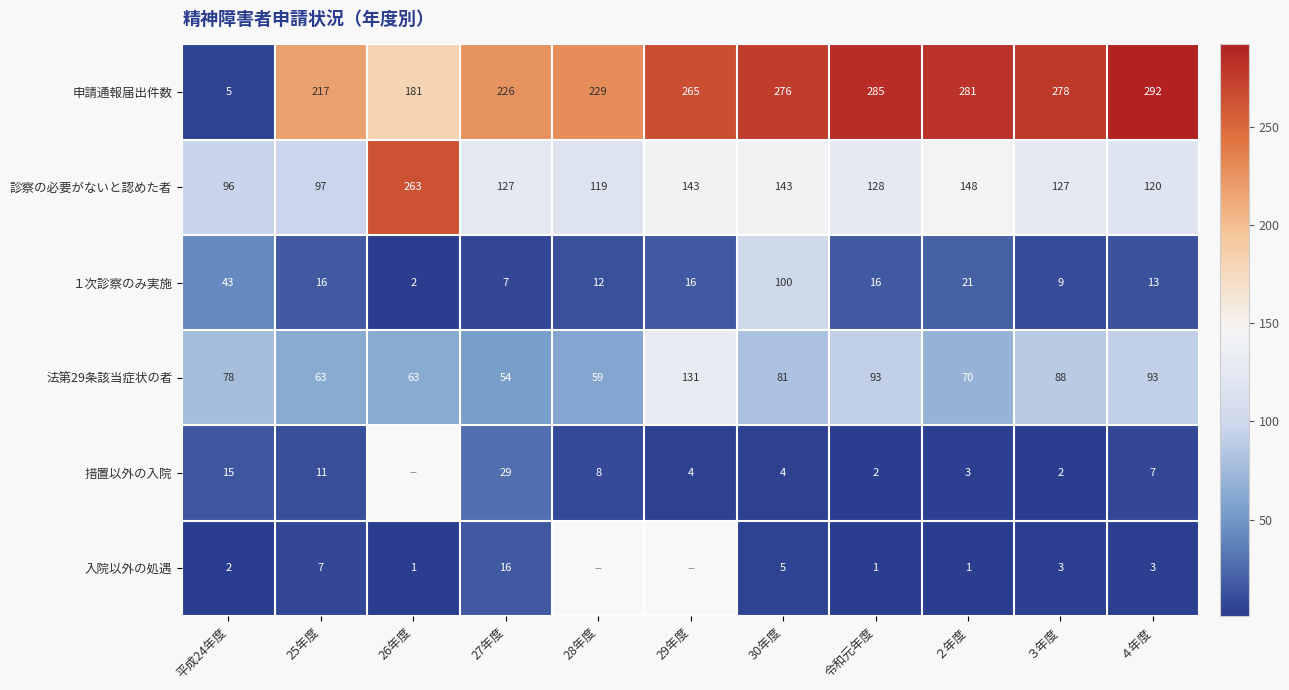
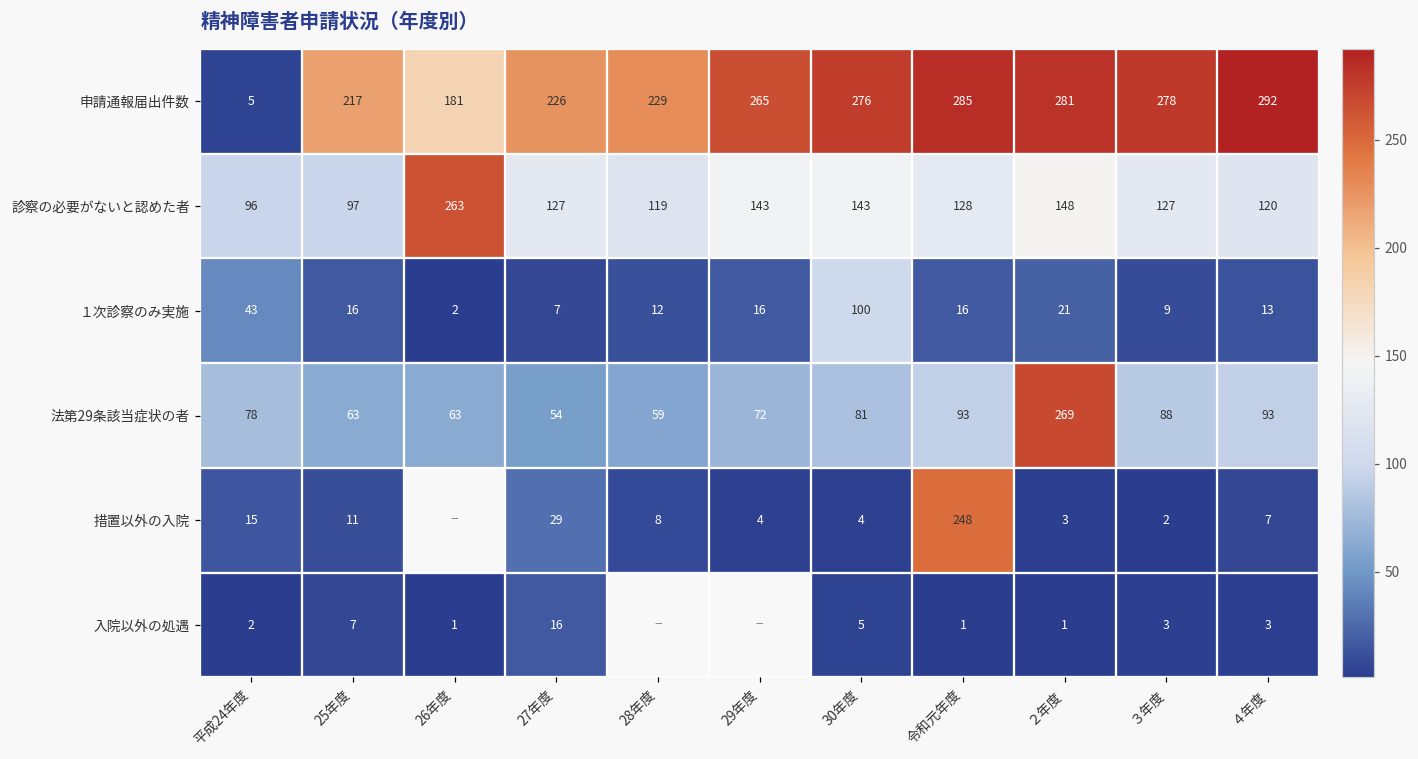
法第29条該当症状の者, 29年度: 131 -> 72
法第29条該当症状の者, ２年度: 70 -> 269
措置以外の入院, 令和元年度: 2 -> 248
